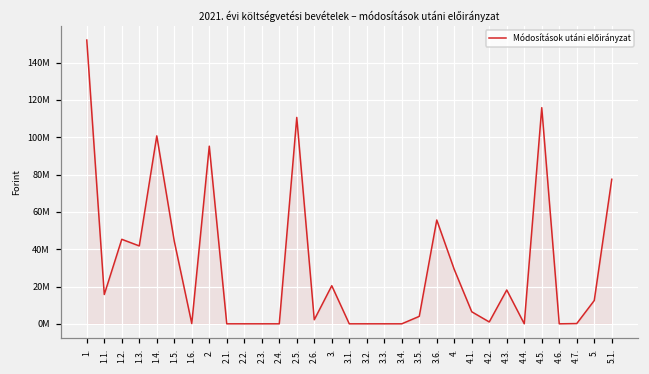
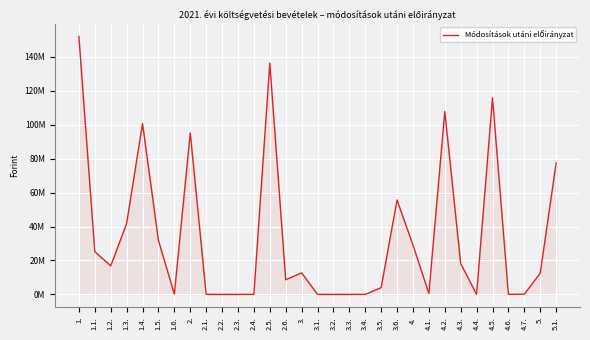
1.1.: 16000000 -> 25000000
1.2.: 45000000 -> 17000000
1.5.: 44000000 -> 32000000
2.5.: 111000000 -> 136000000
2.6.: 2000000 -> 9000000
3.: 20000000 -> 13000000
4.1.: 6000000 -> 0
4.2.: 1000000 -> 108000000
